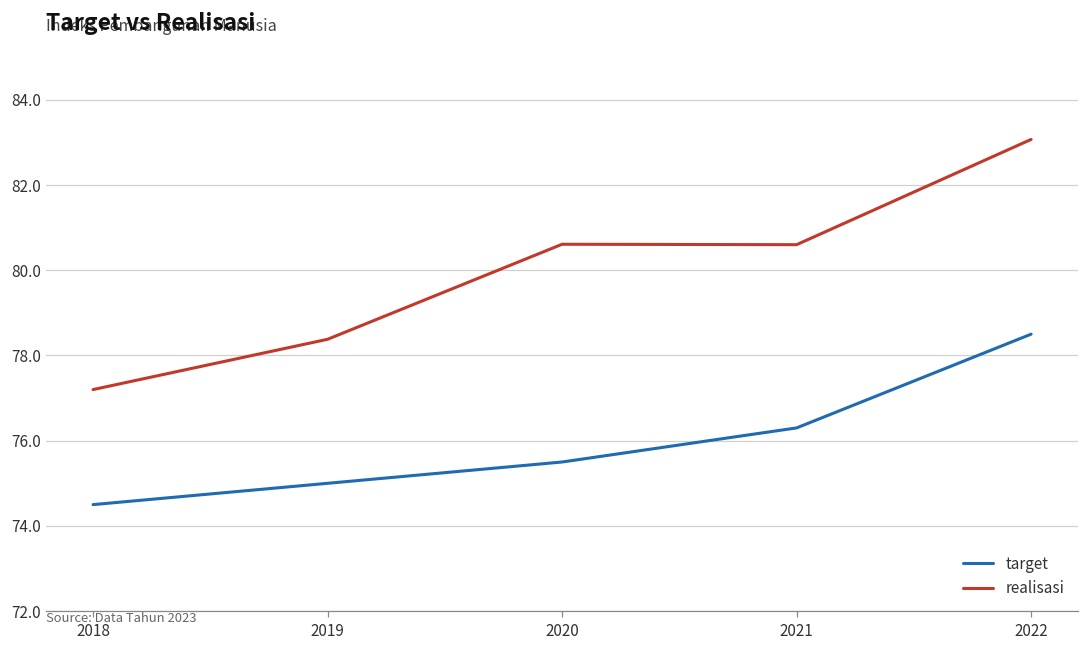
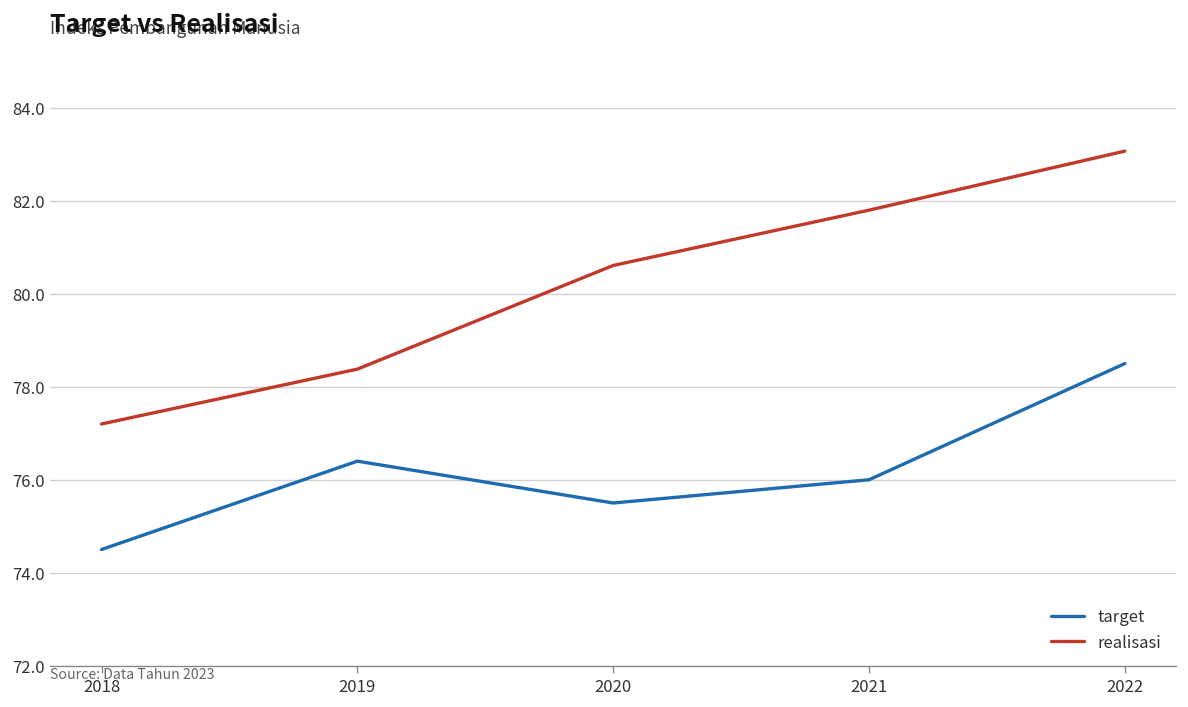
target, 2019: 75.0 -> 76.4
target, 2021: 76.3 -> 76.0
realisasi, 2021: 80.6 -> 81.8
